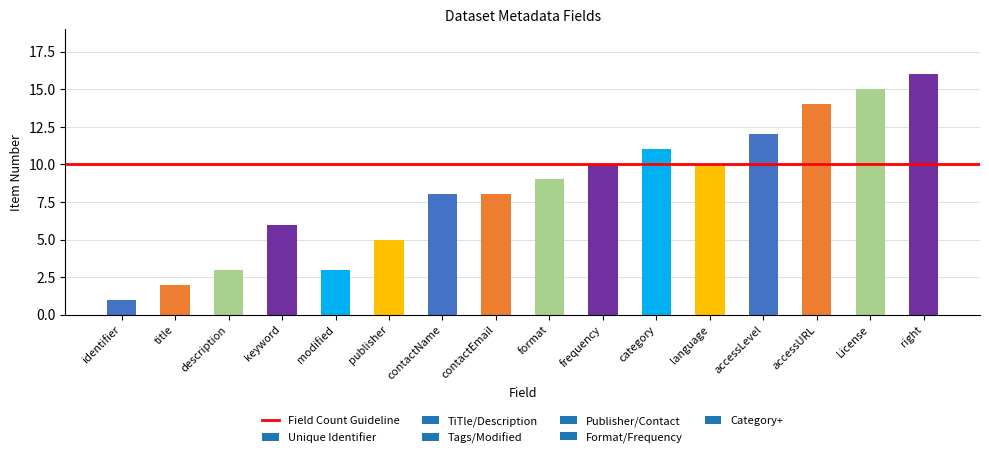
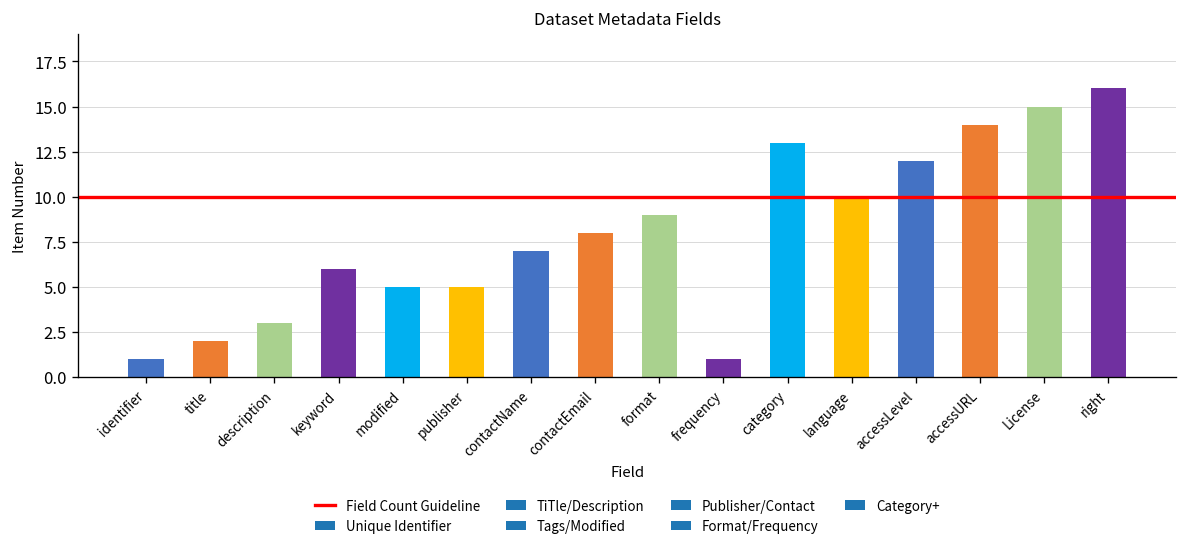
modified: 3 -> 5
contactName: 8 -> 7
frequency: 10 -> 1
category: 11 -> 13
